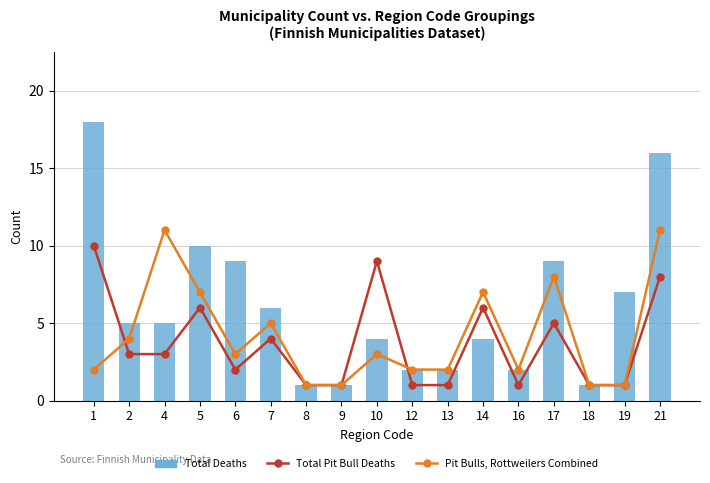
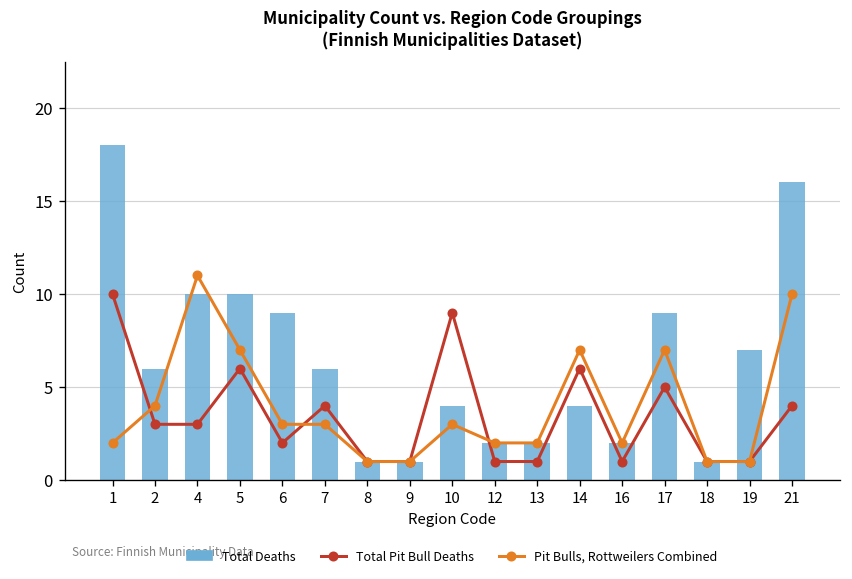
Total Deaths, 2: 5 -> 6
Total Deaths, 4: 5 -> 10
Pit Bulls, Rottweilers Combined, 7: 5 -> 3
Pit Bulls, Rottweilers Combined, 17: 8 -> 7
Total Pit Bull Deaths, 21: 8 -> 4
Pit Bulls, Rottweilers Combined, 21: 11 -> 10
